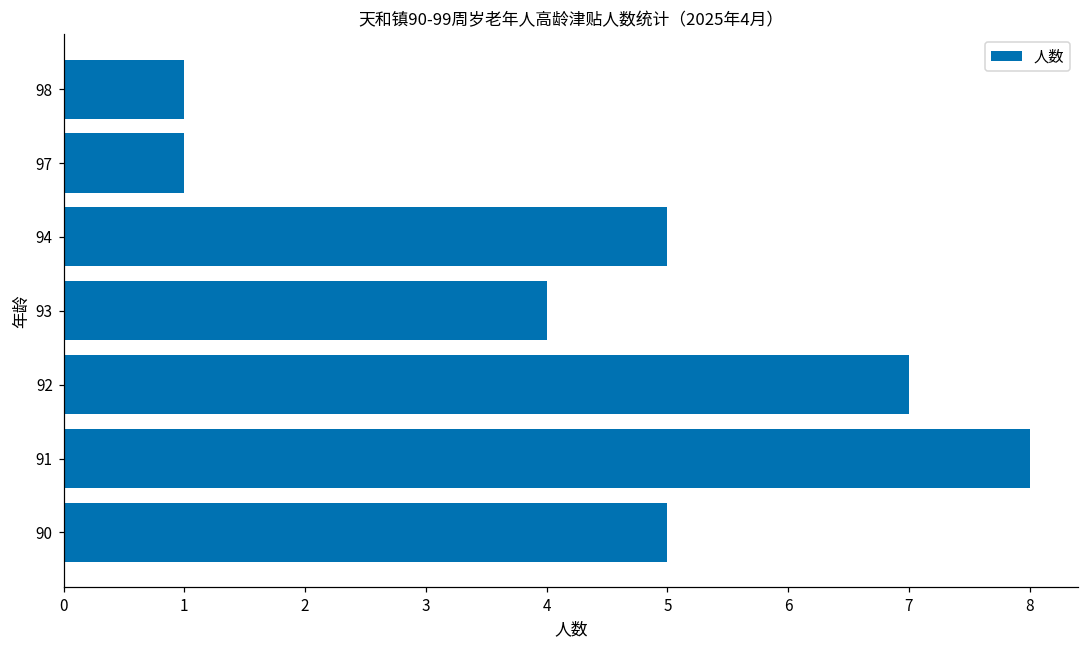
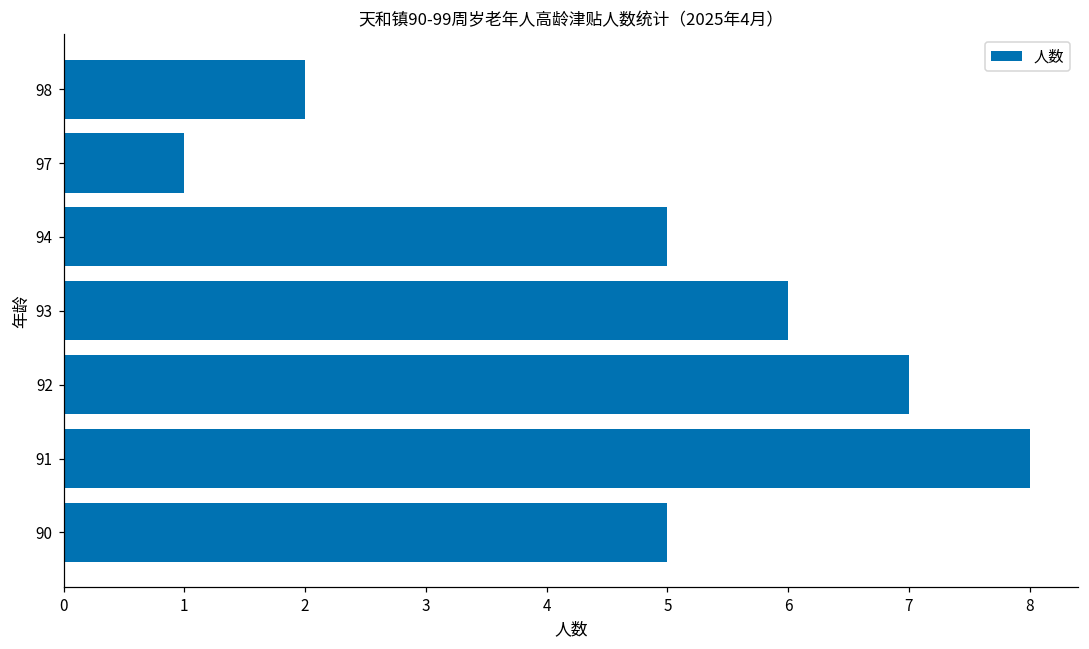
98: 1 -> 2
93: 4 -> 6
